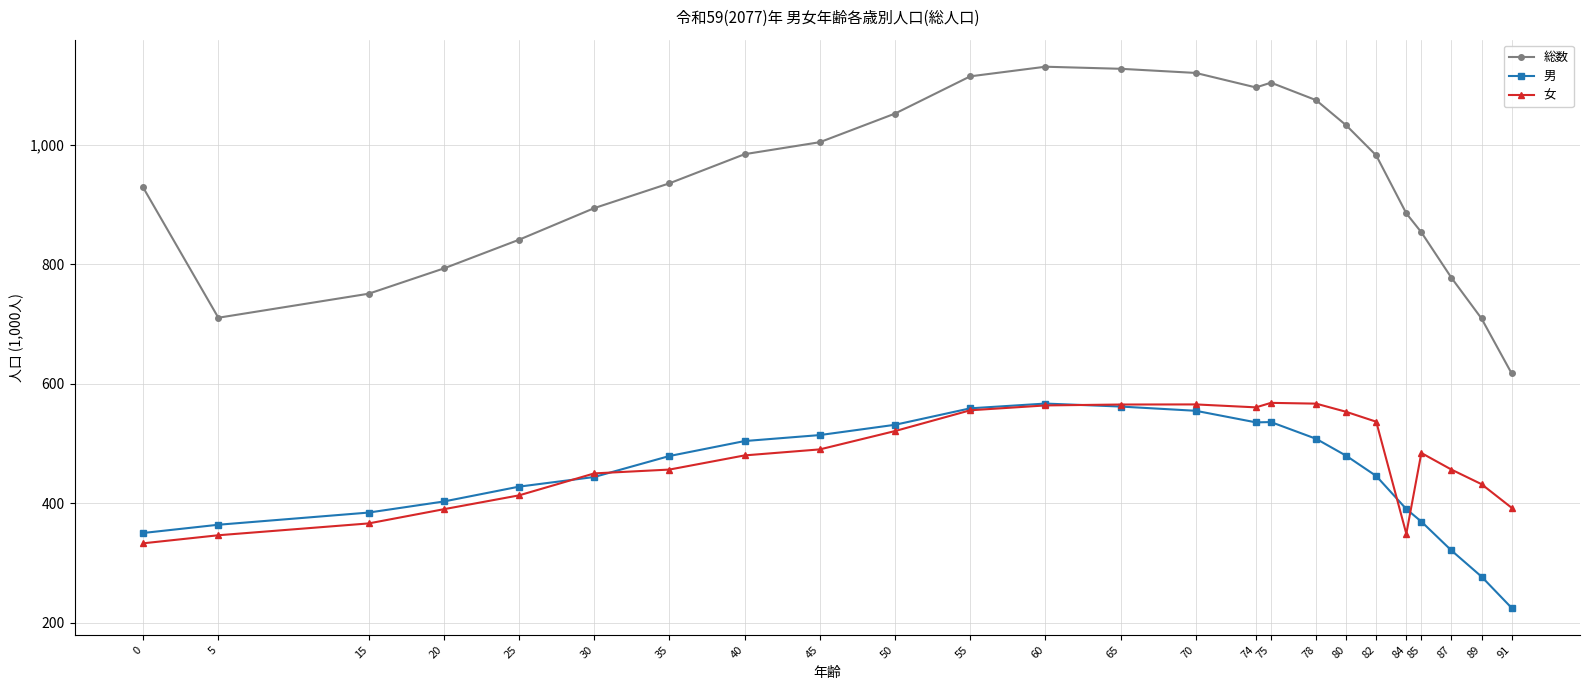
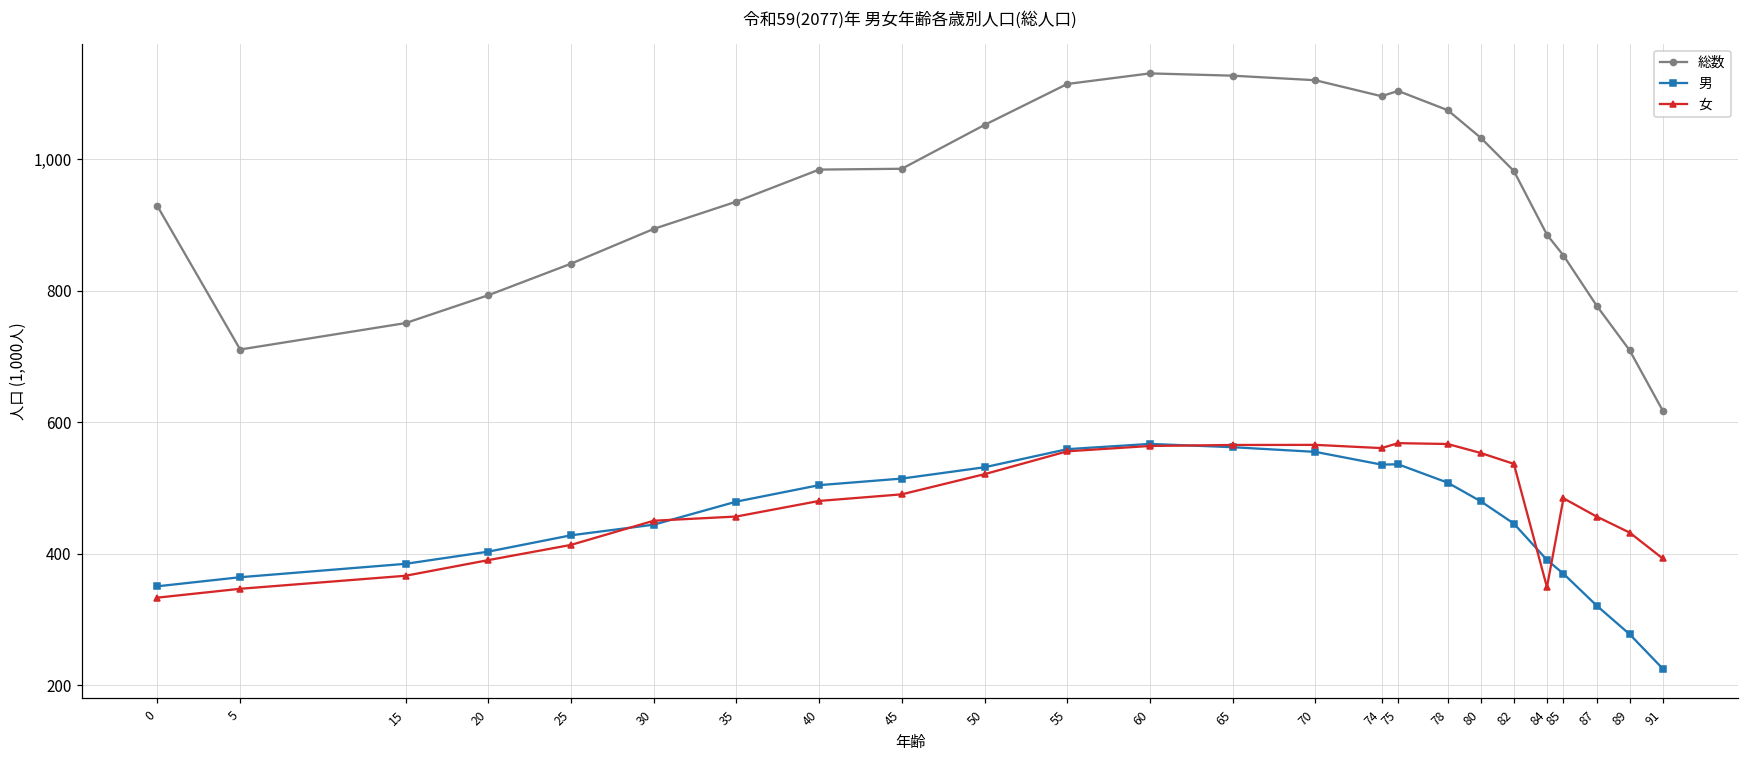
総数, 45: 1,000 -> 990
